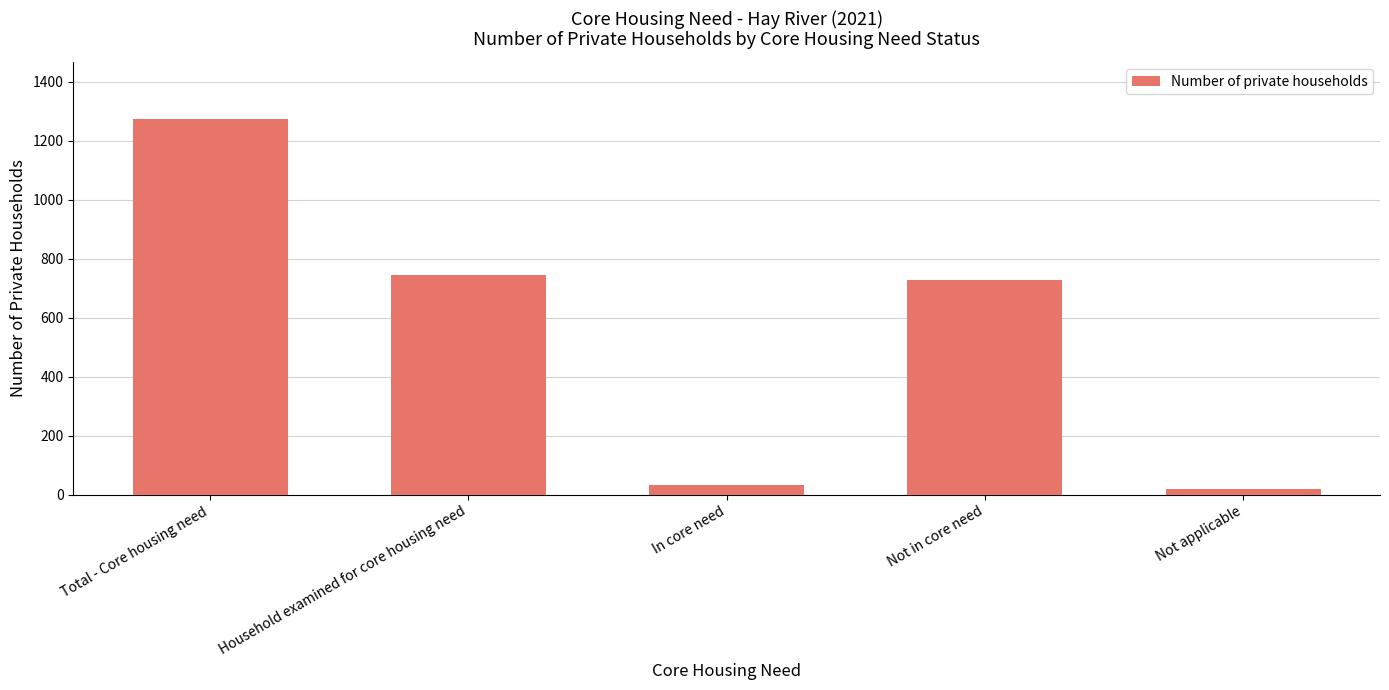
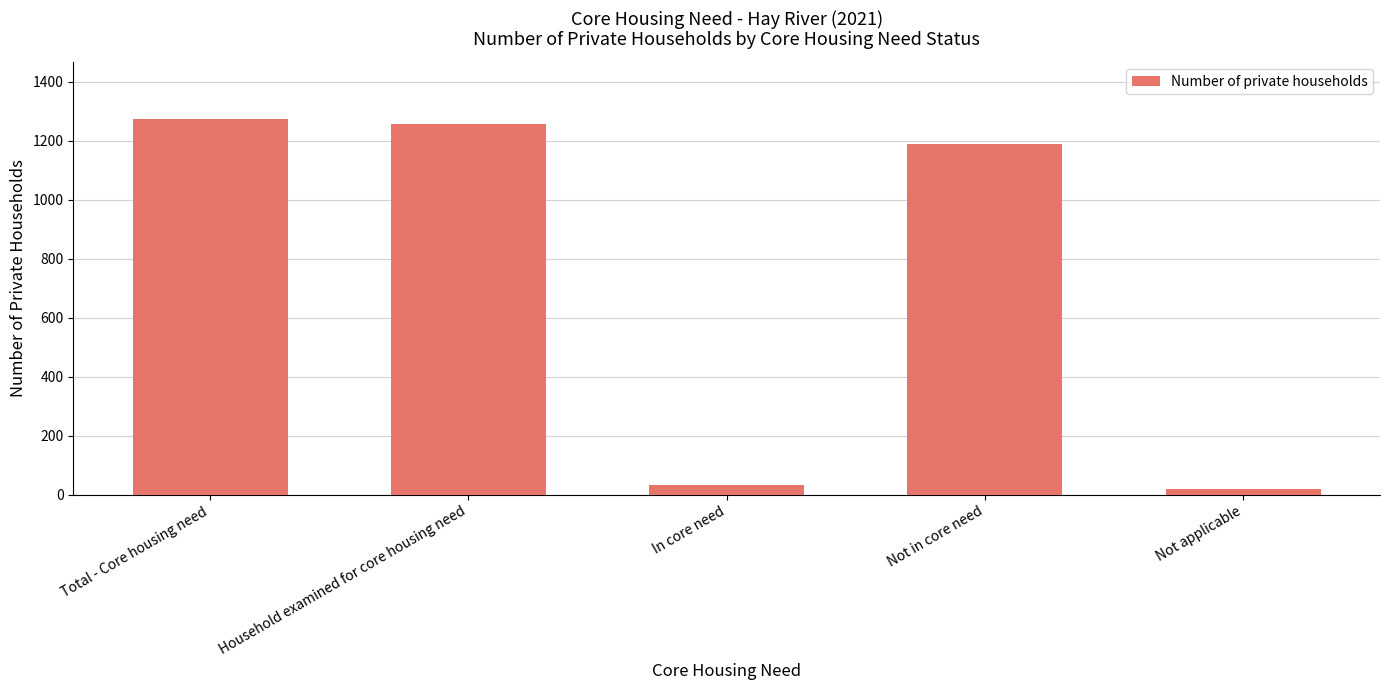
Household examined for core housing need: 740 -> 1260
Not in core need: 730 -> 1190
